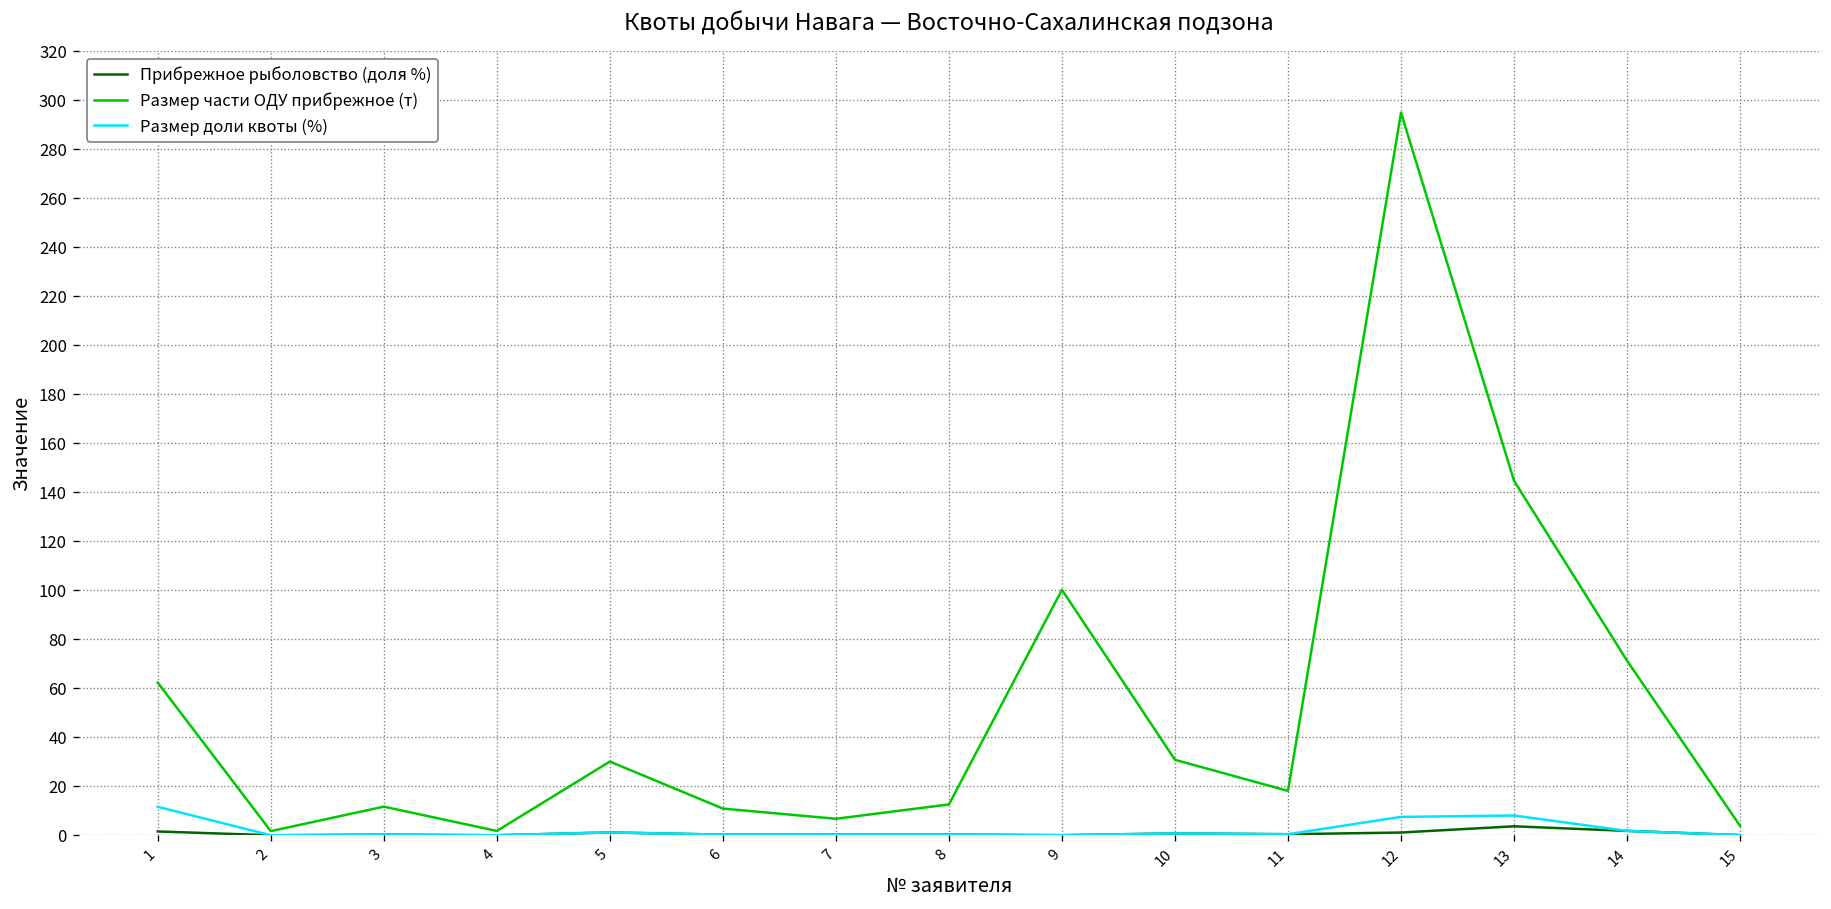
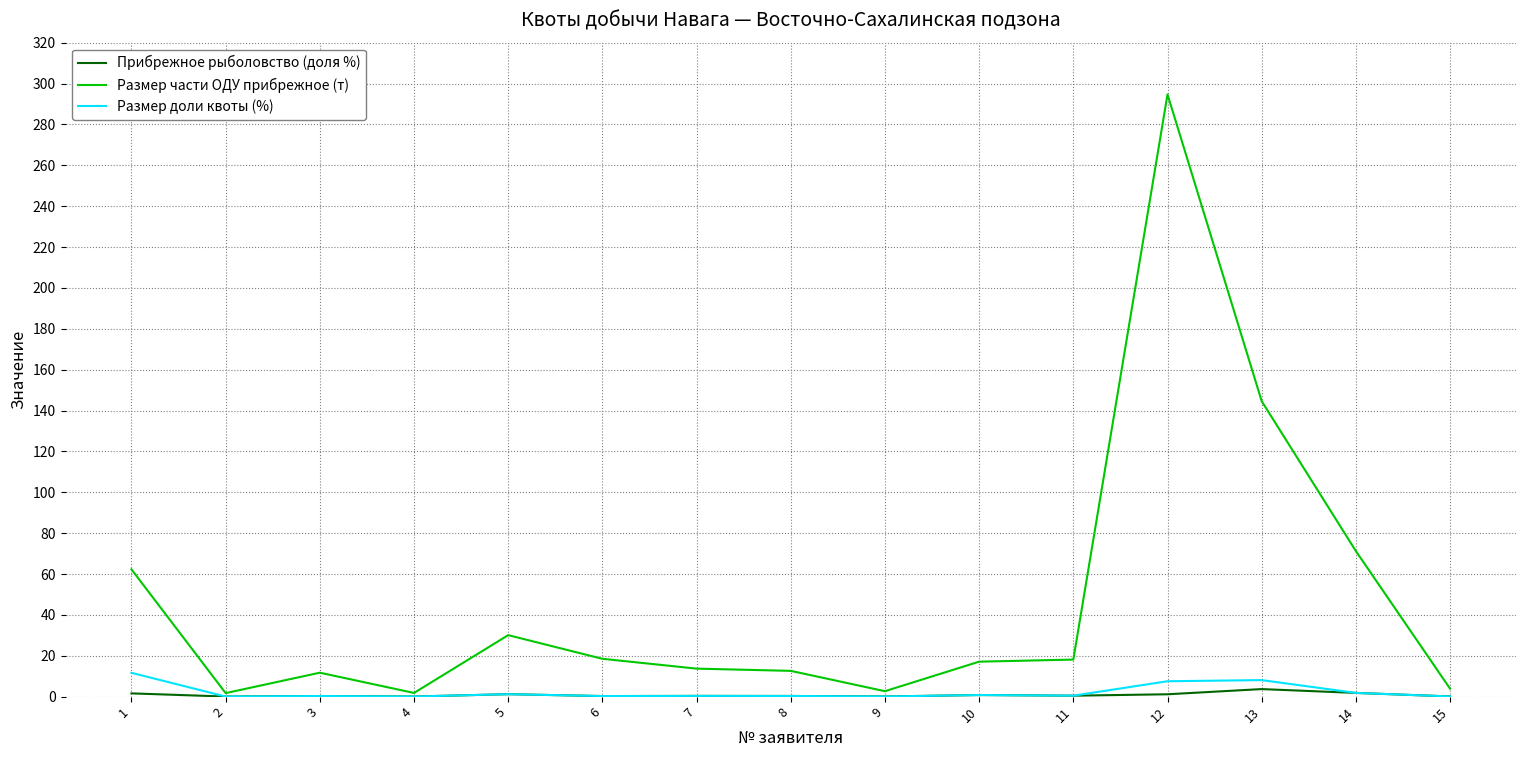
Размер части ОДУ прибрежное (т), 6: 11 -> 19
Размер части ОДУ прибрежное (т), 7: 7 -> 14
Размер части ОДУ прибрежное (т), 9: 100 -> 3
Размер части ОДУ прибрежное (т), 10: 31 -> 17
